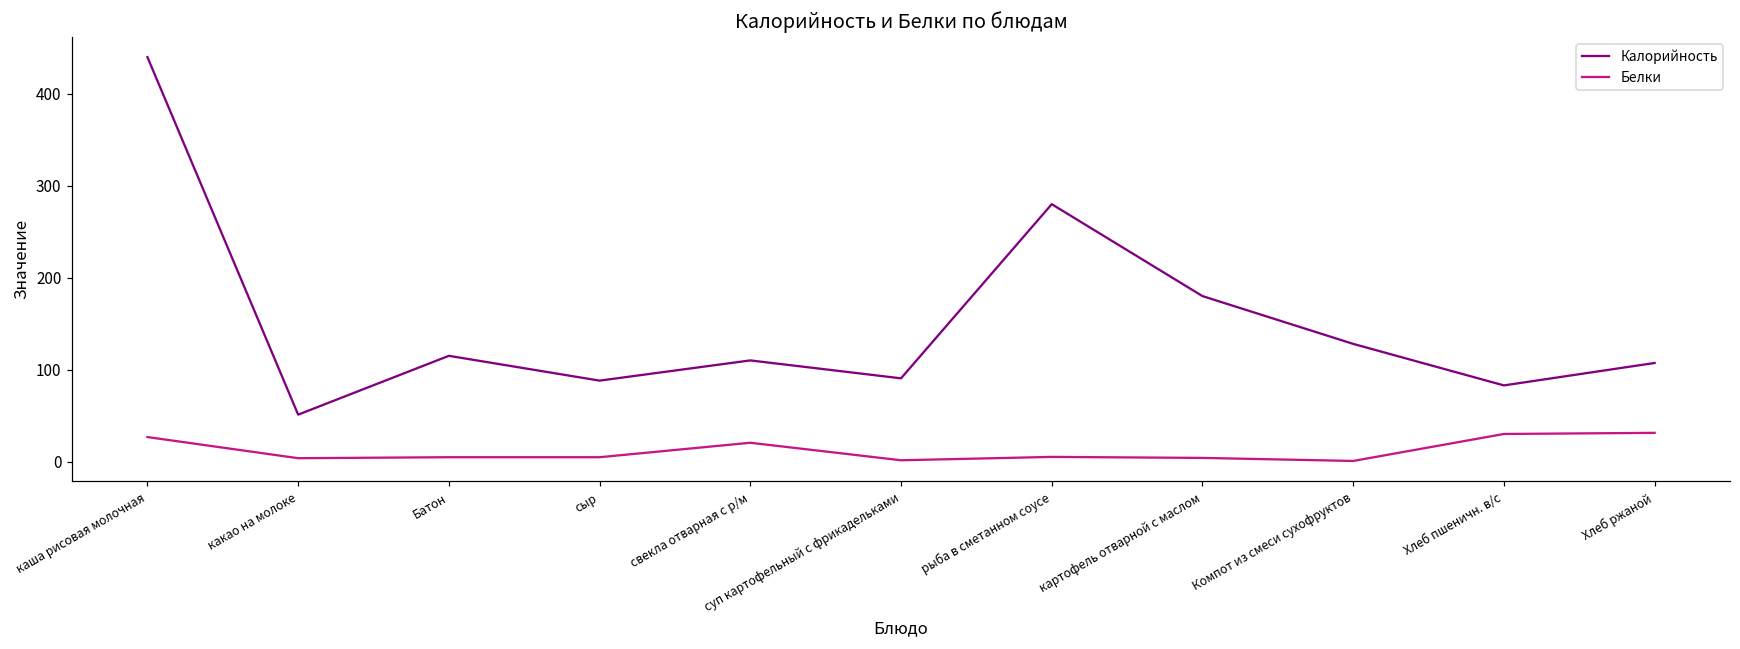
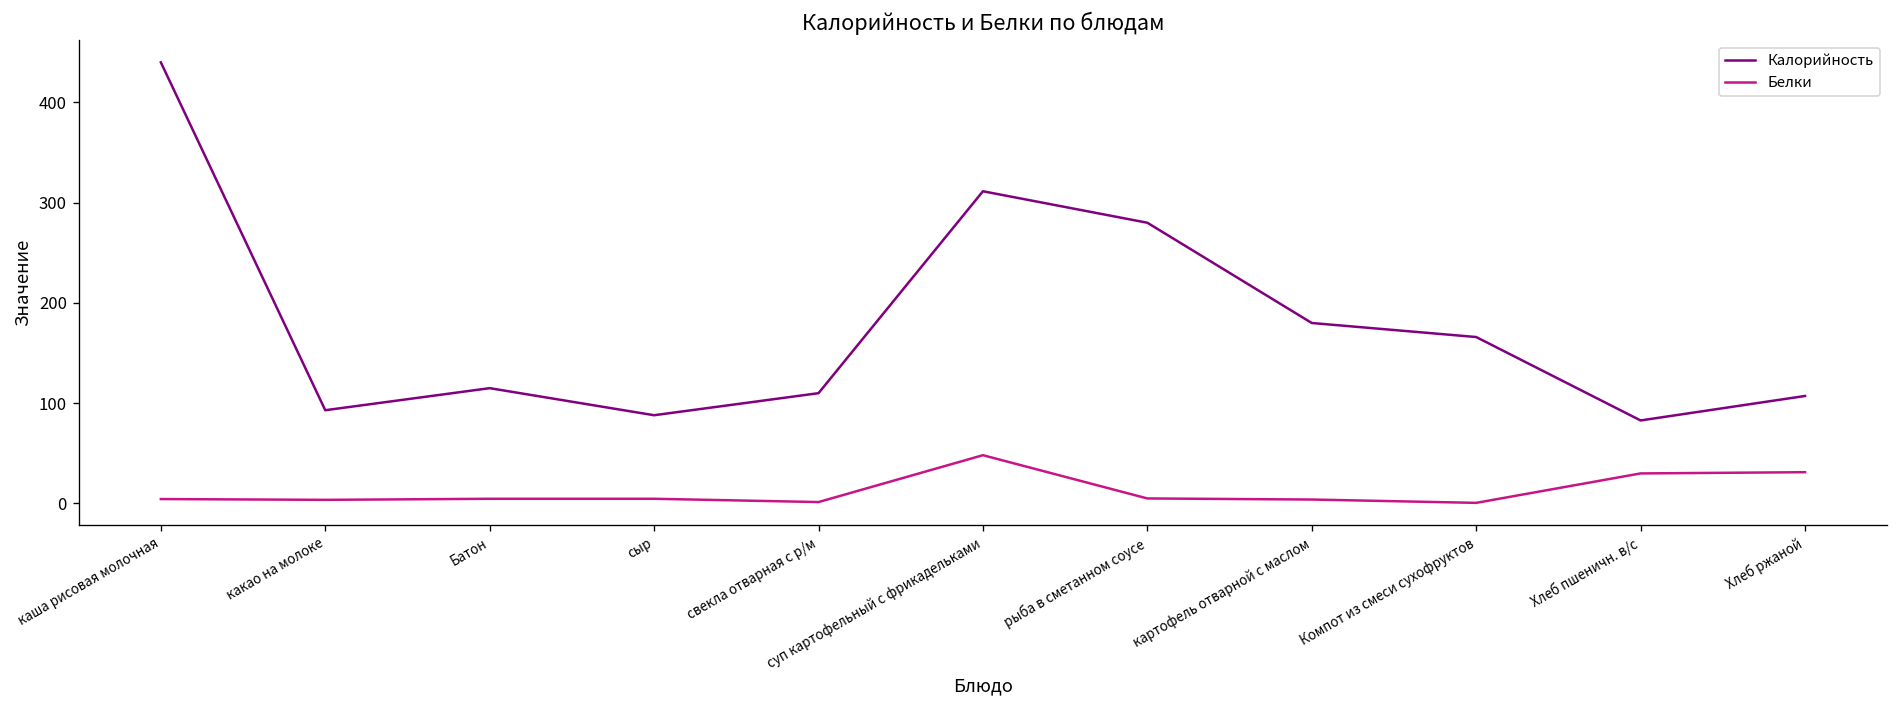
Белки, каша рисовая молочная: 30 -> 0
Калорийность, какао на молоке: 50 -> 90
Белки, свекла отварная с р/м: 20 -> 0
Калорийность, суп картофельный с фрикадельками: 90 -> 310
Белки, суп картофельный с фрикадельками: 0 -> 50
Калорийность, Компот из смеси сухофруктов: 130 -> 170
